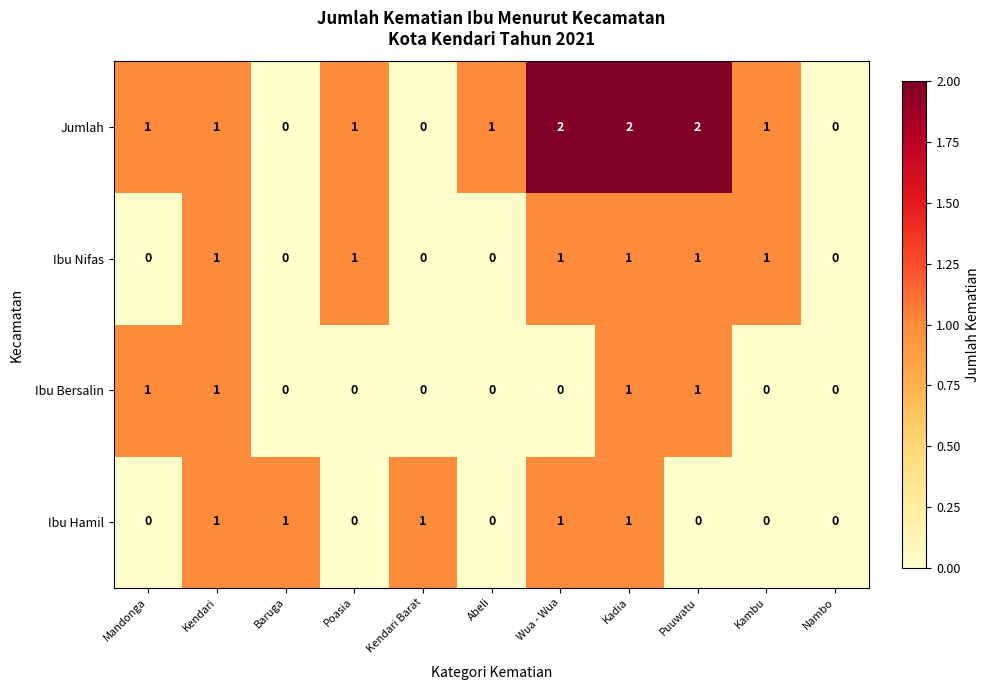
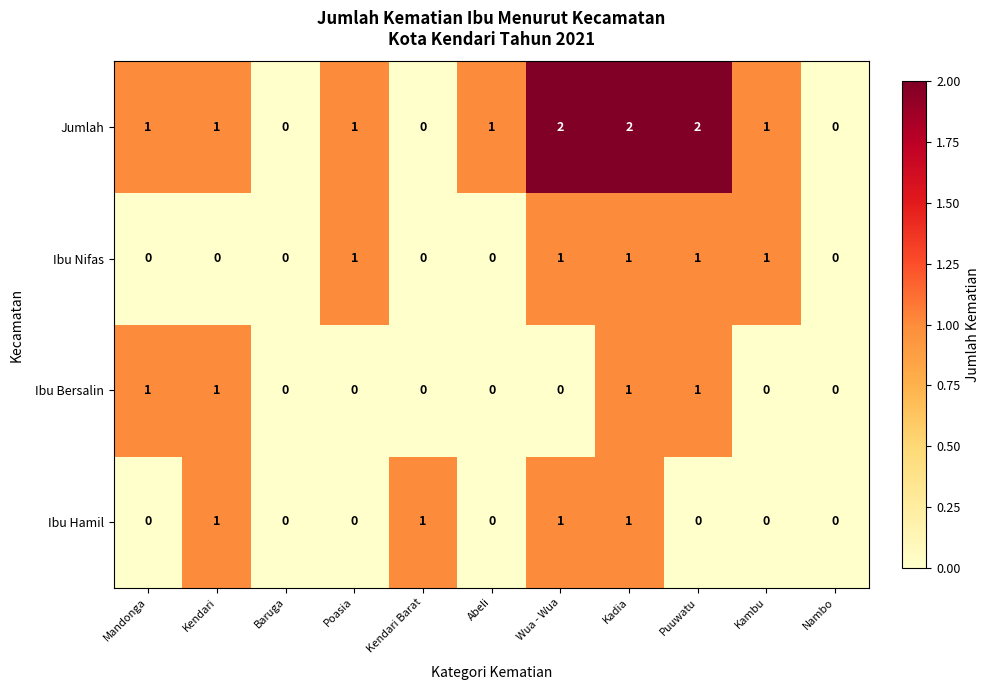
Ibu Nifas, Kendari: 1 -> 0
Ibu Hamil, Baruga: 1 -> 0
